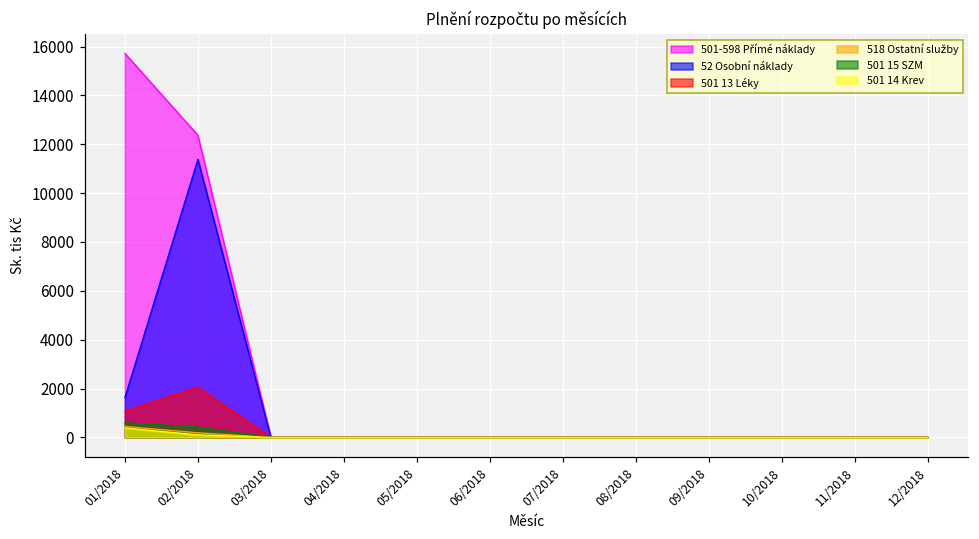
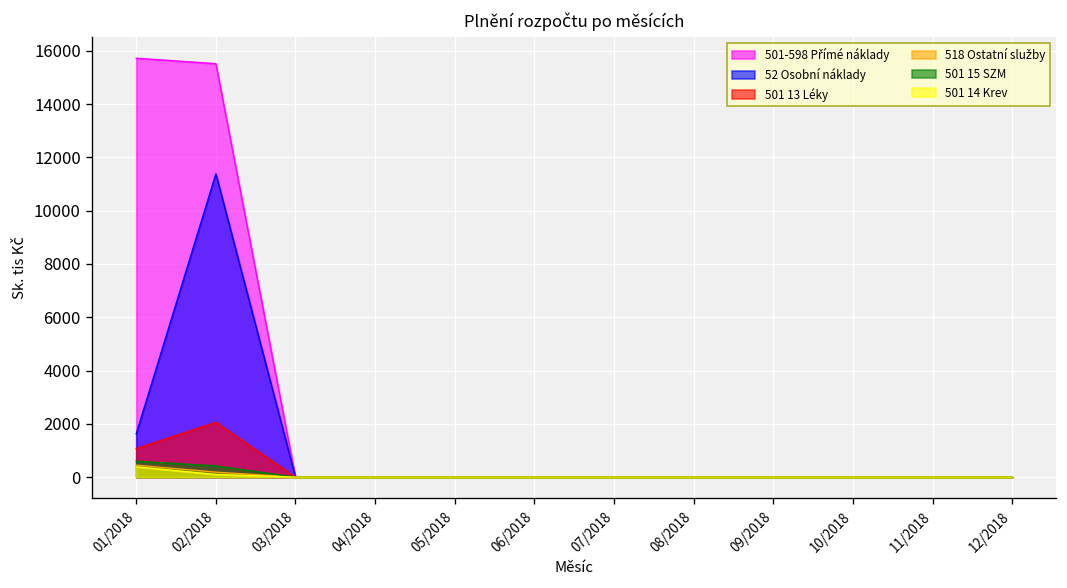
501-598 Přímé náklady, 02/2018: 12400 -> 15500
